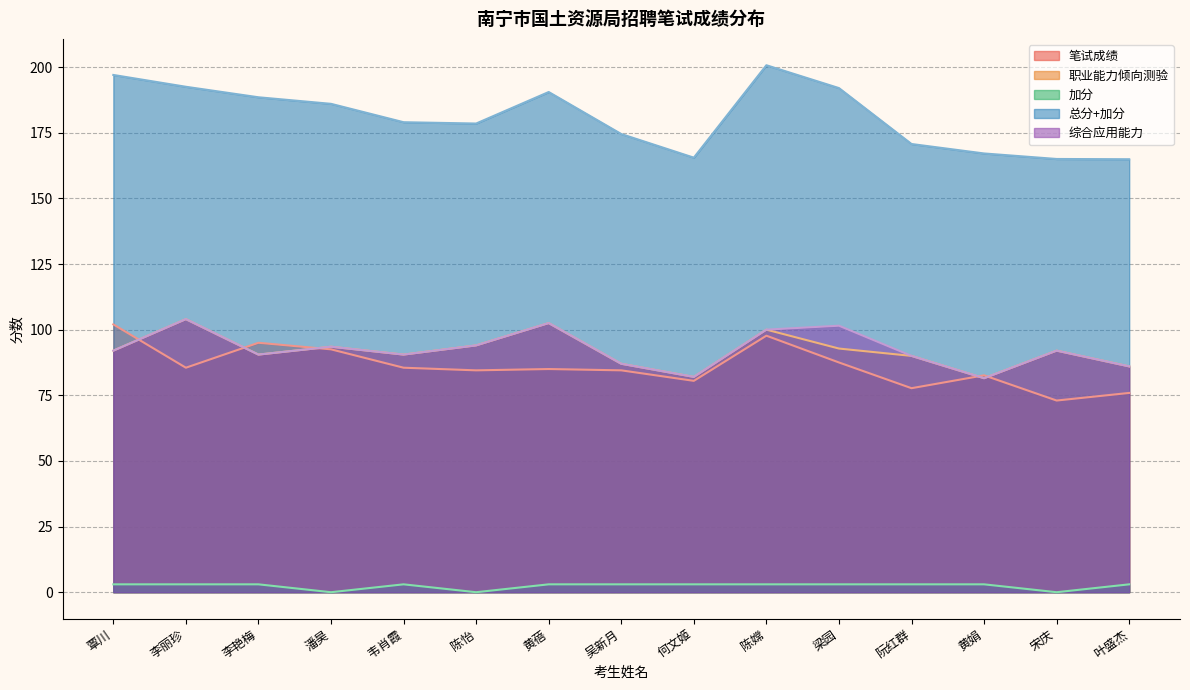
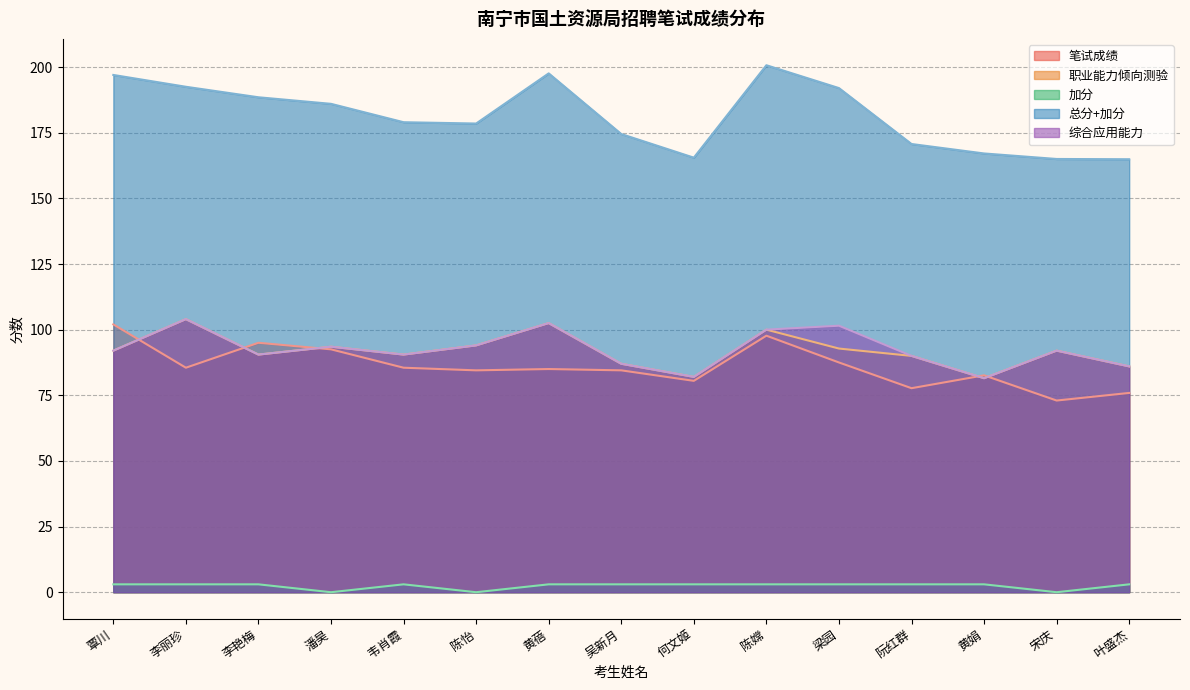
总分+加分, 黄蓓: 191 -> 198
